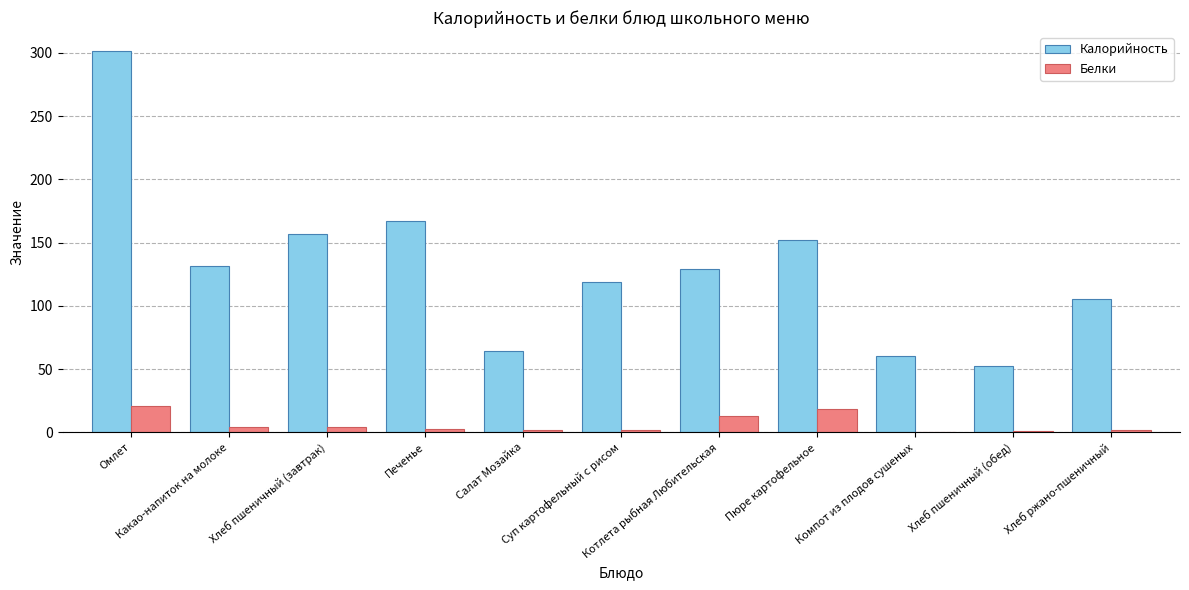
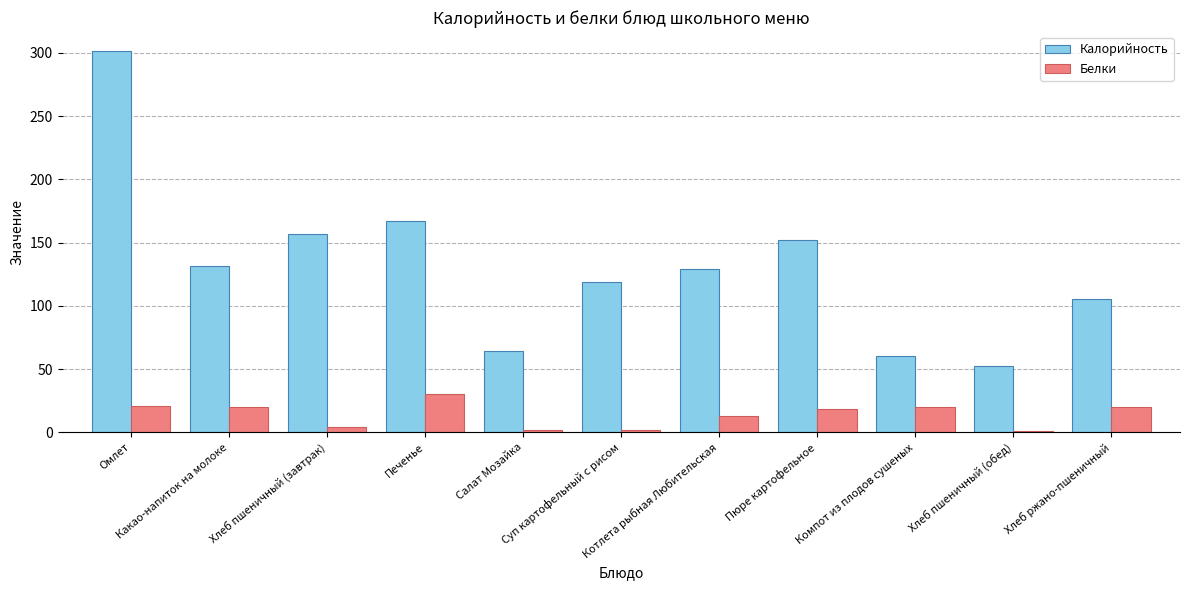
Белки, Какао-напиток на молоке: 4 -> 20
Белки, Печенье: 3 -> 30
Белки, Компот из плодов сушеных: 0 -> 20
Белки, Хлеб ржано-пшеничный: 2 -> 20
